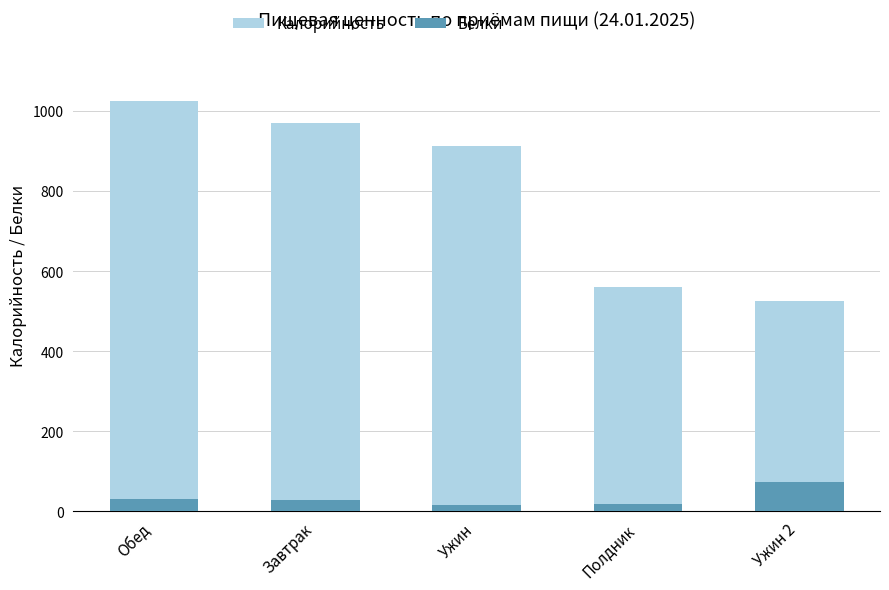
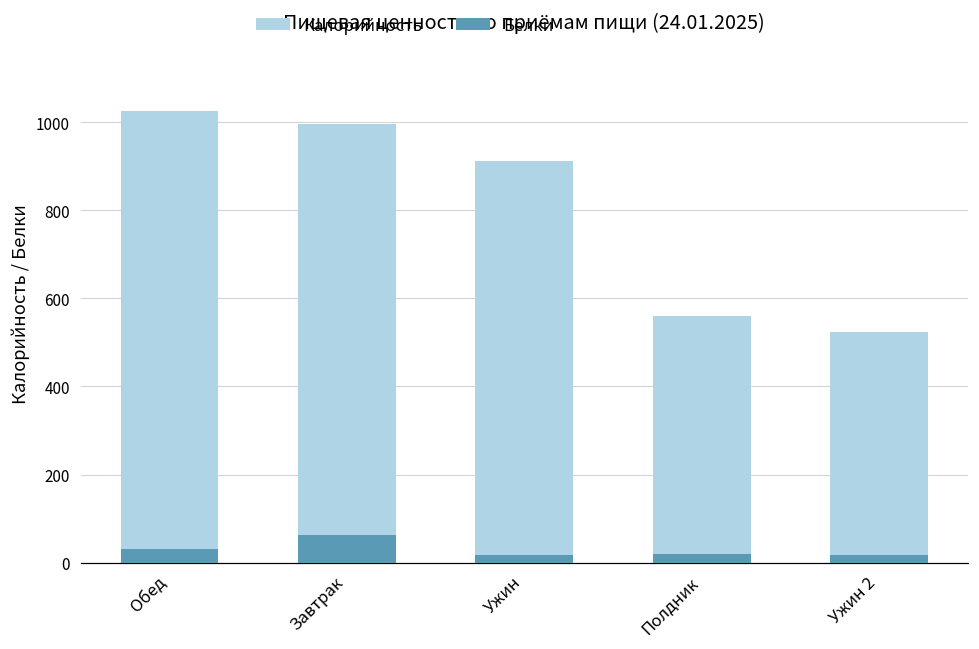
Калорийность, Завтрак: 970 -> 1000
Белки, Завтрак: 30 -> 60
Белки, Ужин 2: 70 -> 20
